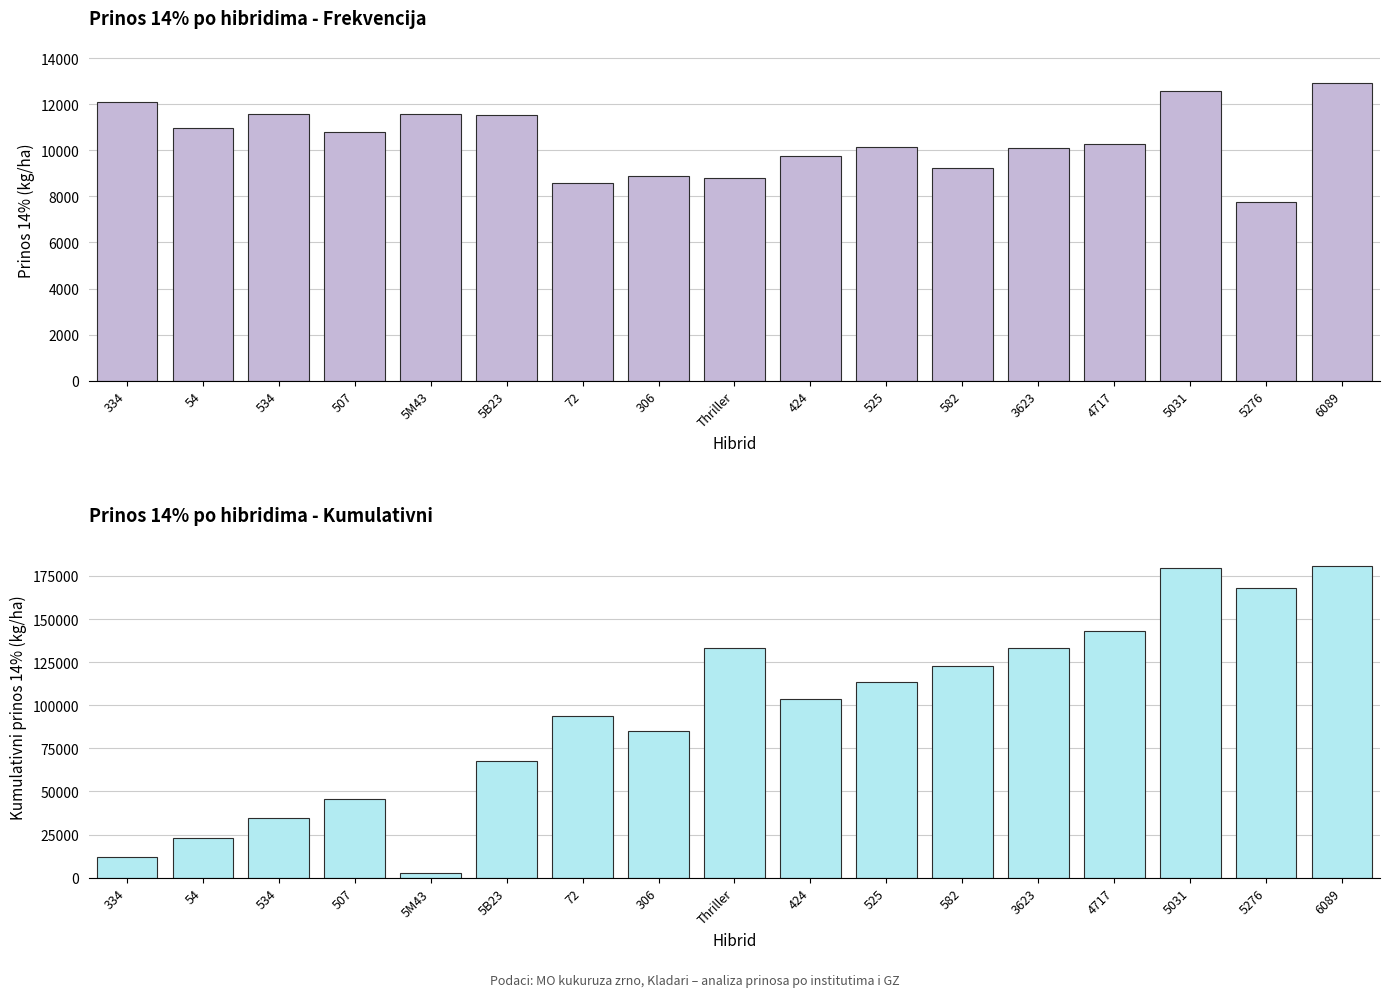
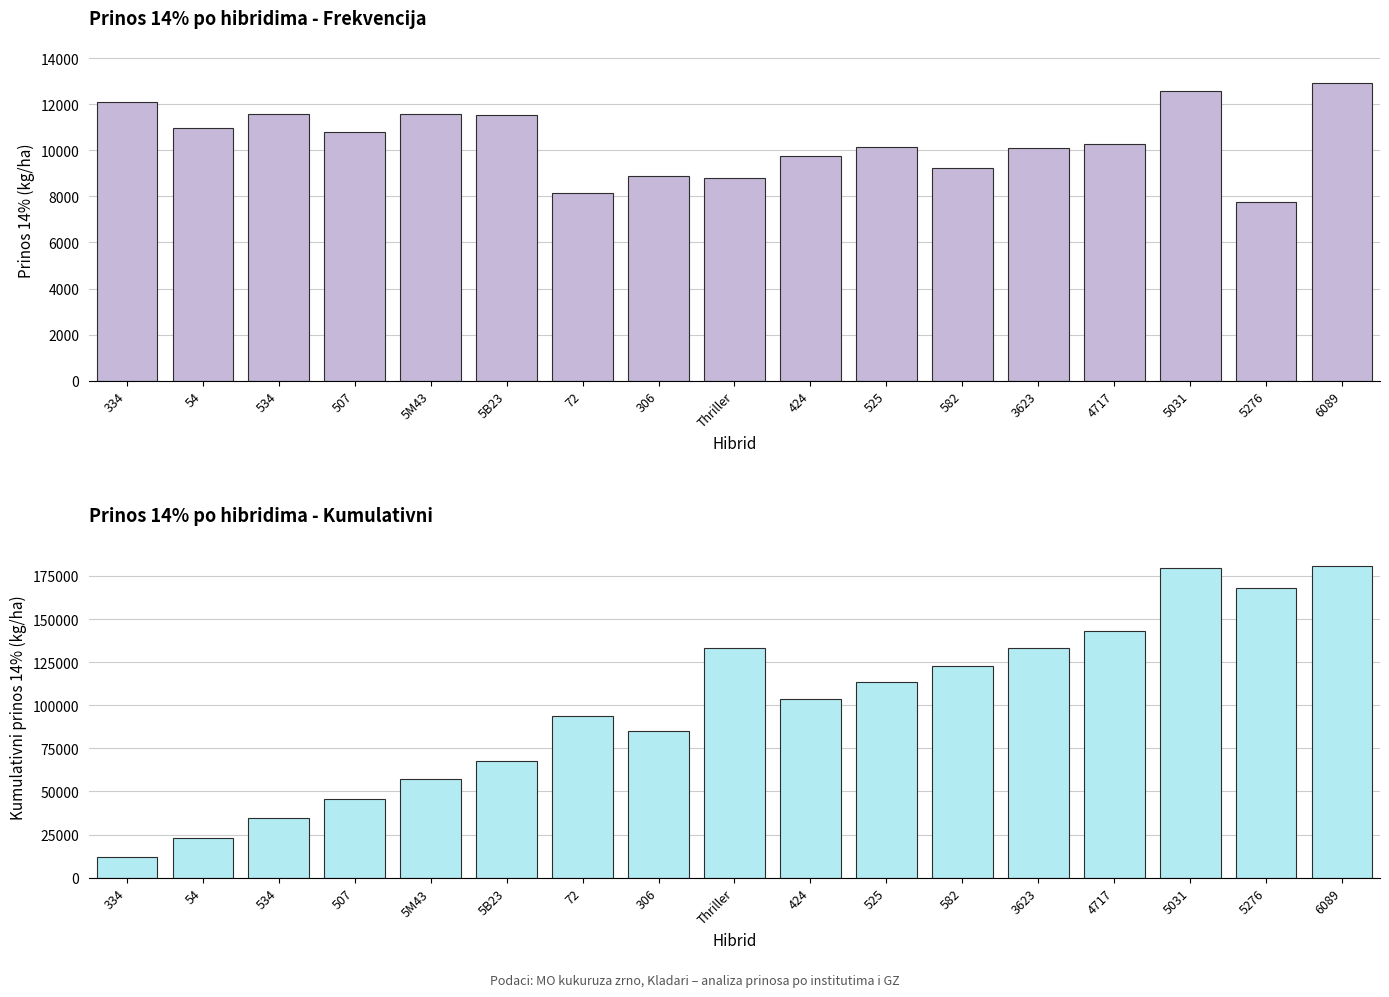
Prinos 14% po hibridima - Frekvencija, 72: 8600 -> 8200
Prinos 14% po hibridima - Kumulativni, 5M43: 2000 -> 57000
